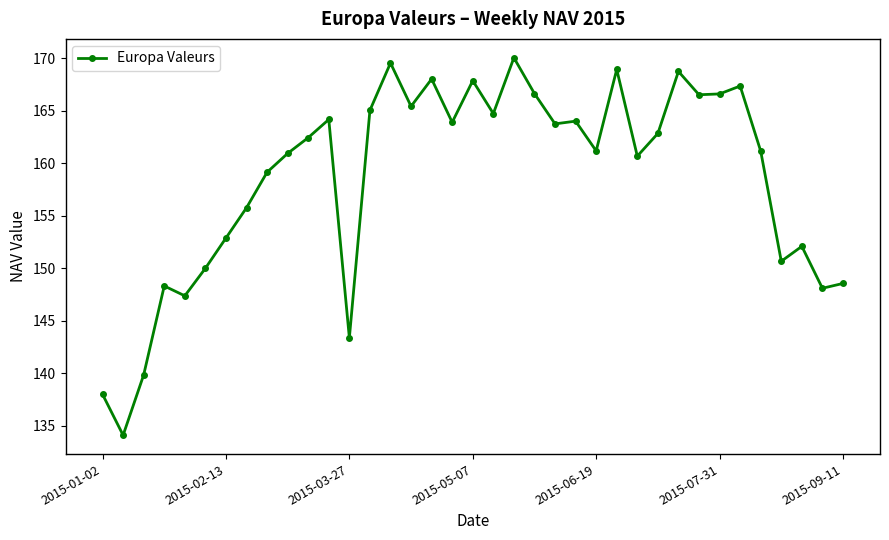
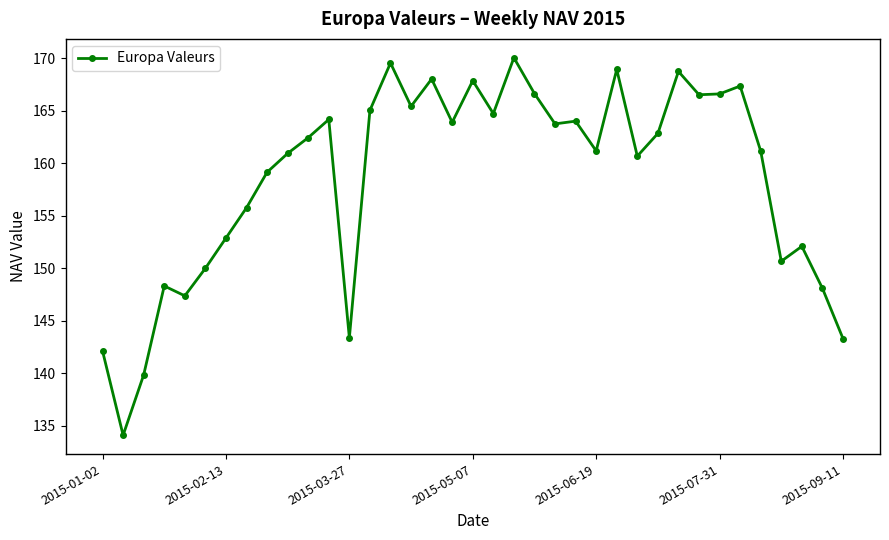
2015-01-02: 138.0 -> 142.1
2015-09-11: 148.6 -> 143.3
